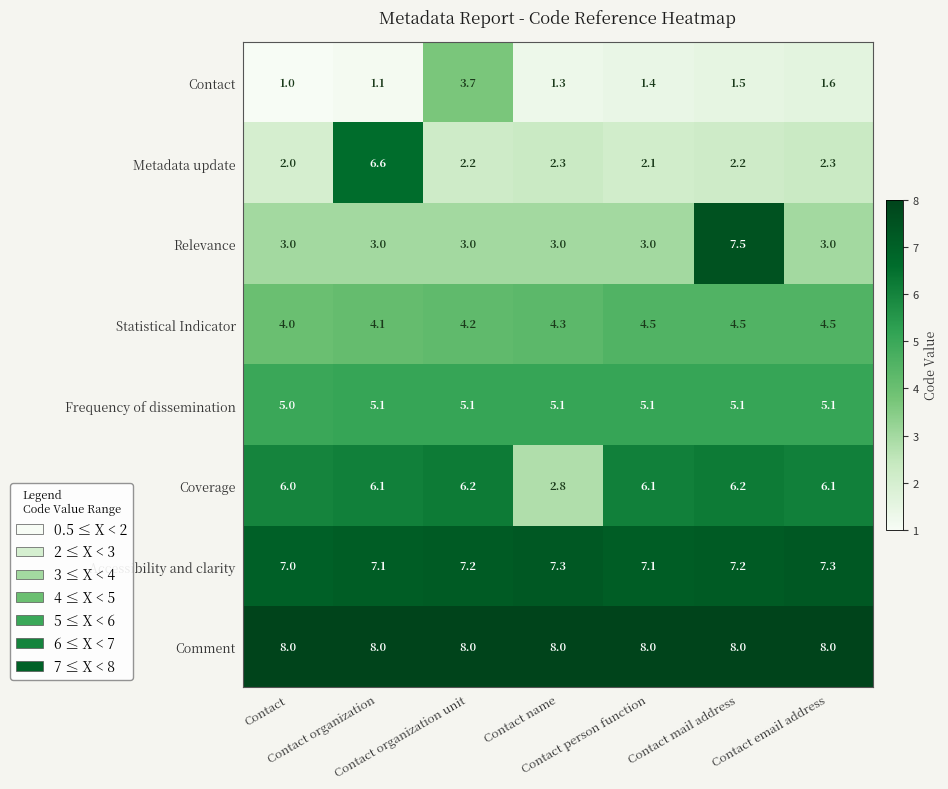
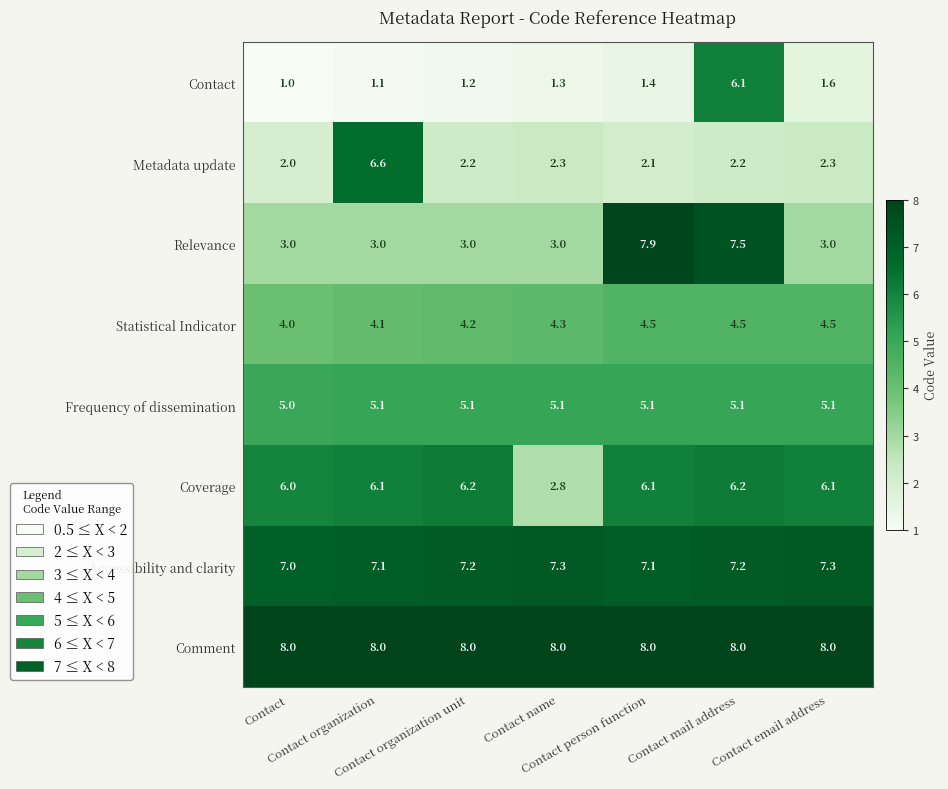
Contact, Contact organization unit: 3.7 -> 1.2
Contact, Contact mail address: 1.5 -> 6.1
Relevance, Contact person function: 3.0 -> 7.9
